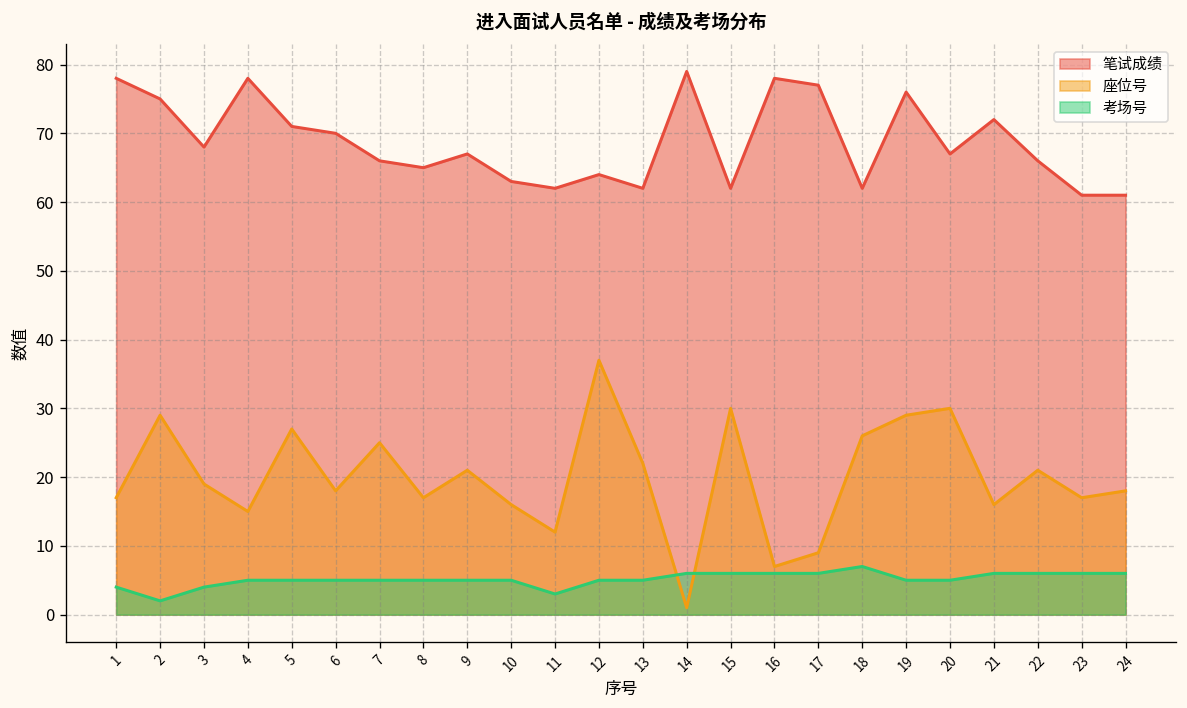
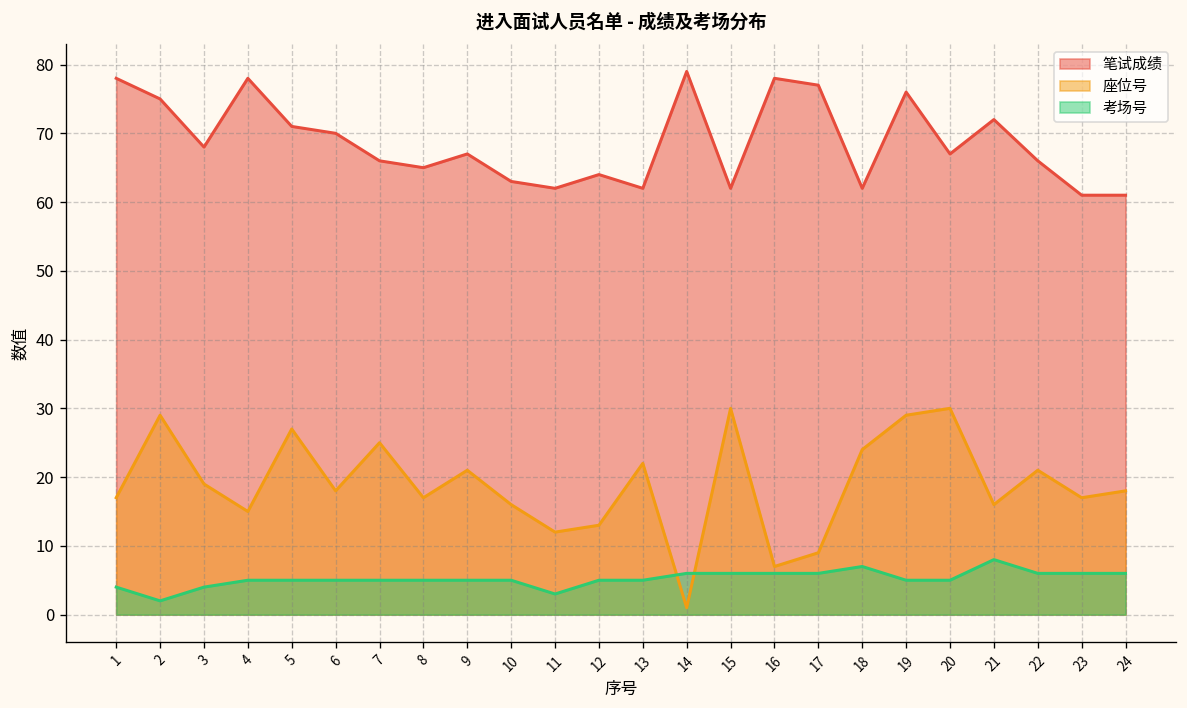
座位号, 12: 37 -> 13
座位号, 18: 26 -> 24
考场号, 21: 6 -> 8
